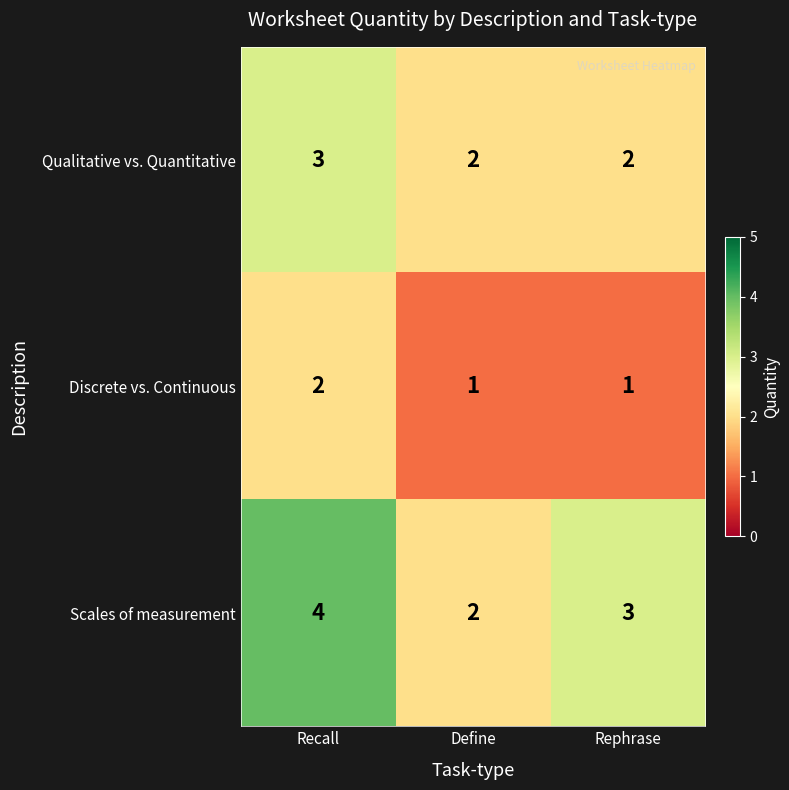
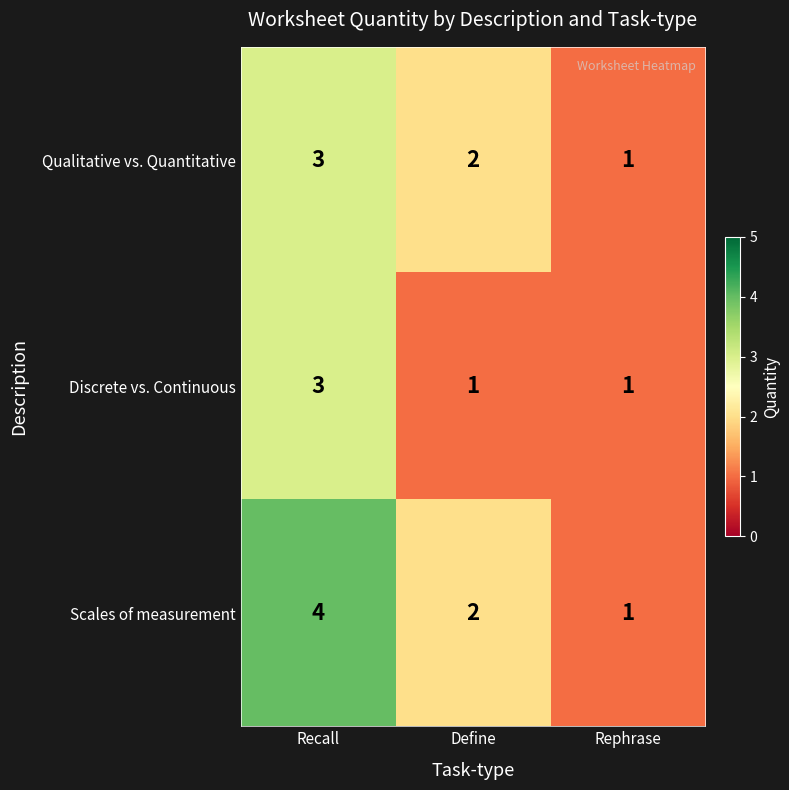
Qualitative vs. Quantitative, Rephrase: 2 -> 1
Discrete vs. Continuous, Recall: 2 -> 3
Scales of measurement, Rephrase: 3 -> 1
